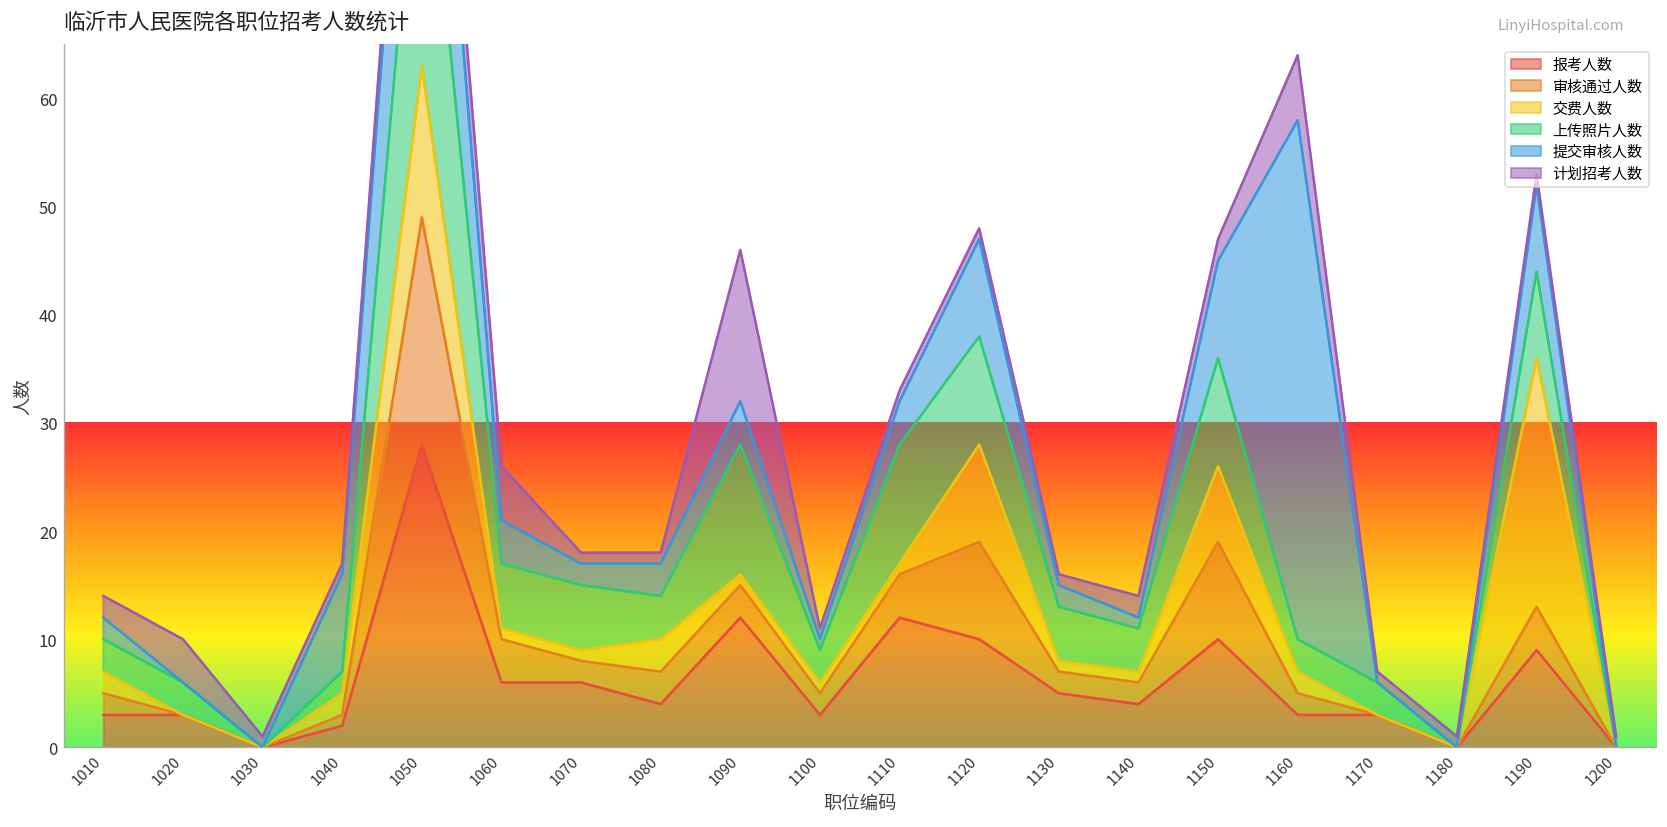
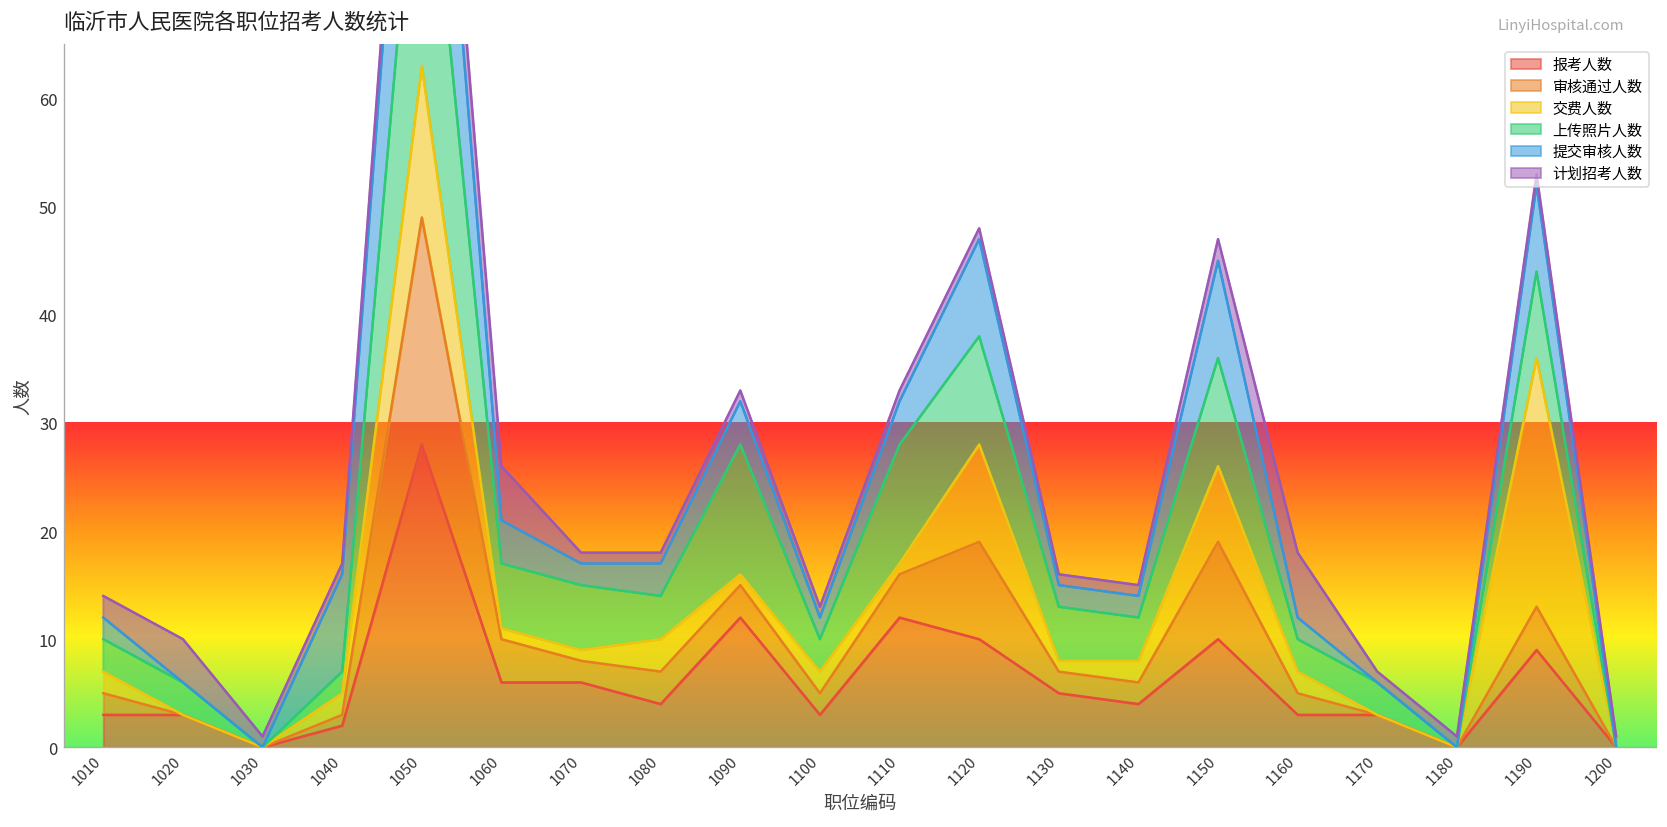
计划招考人数, 1090: 14 -> 1
交费人数, 1100: 1 -> 2
提交审核人数, 1100: 1 -> 2
交费人数, 1140: 1 -> 2
提交审核人数, 1140: 1 -> 2
计划招考人数, 1140: 2 -> 1
提交审核人数, 1160: 48 -> 2
